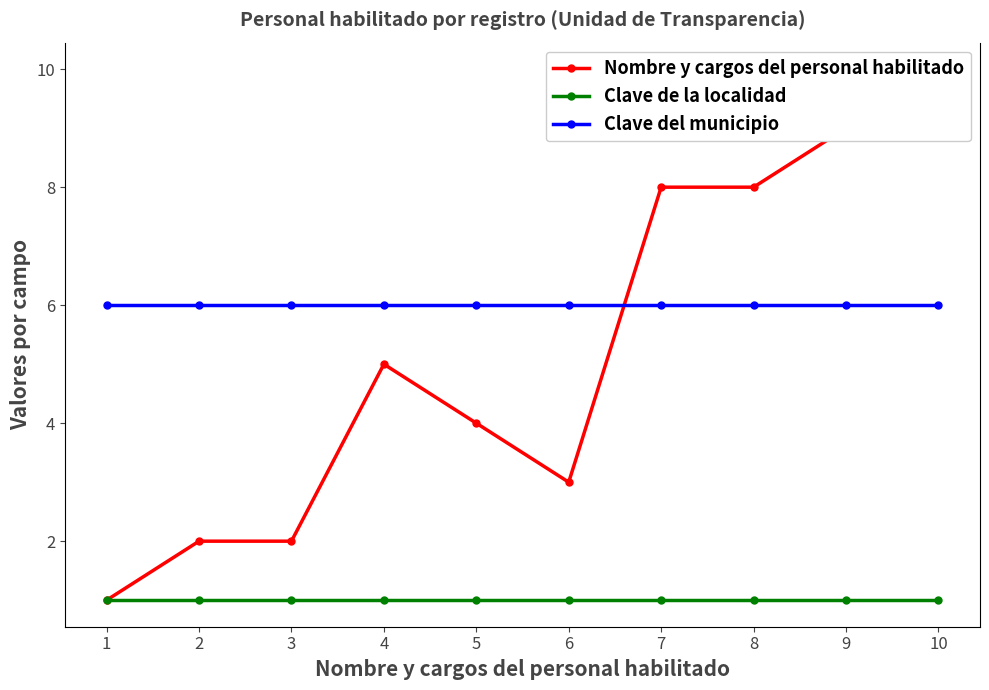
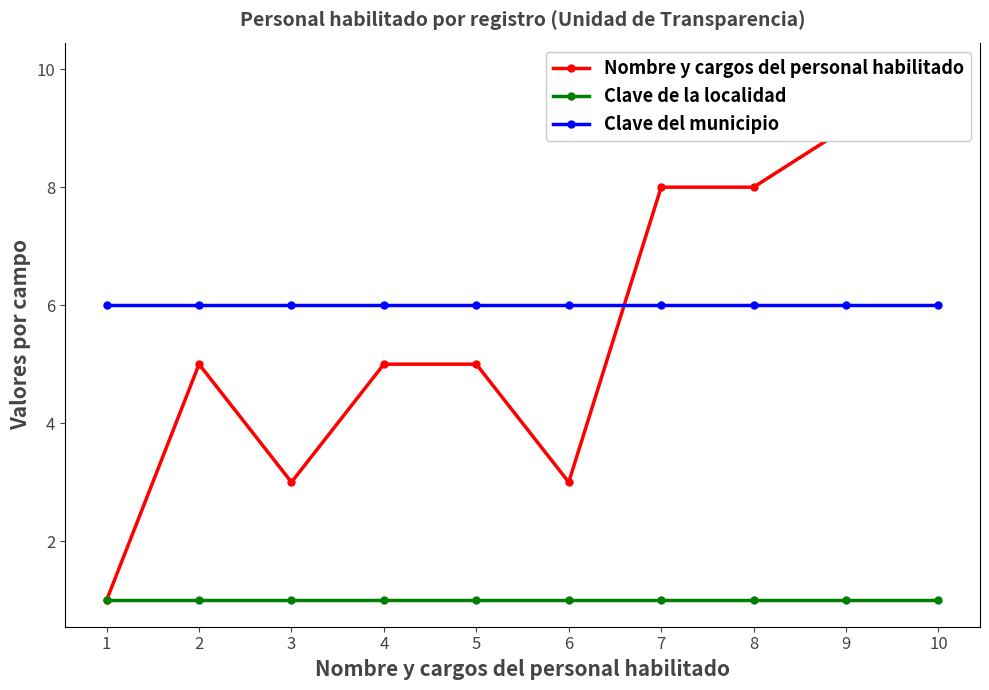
Nombre y cargos del personal habilitado, 2: 2 -> 5
Nombre y cargos del personal habilitado, 3: 2 -> 3
Nombre y cargos del personal habilitado, 5: 4 -> 5
